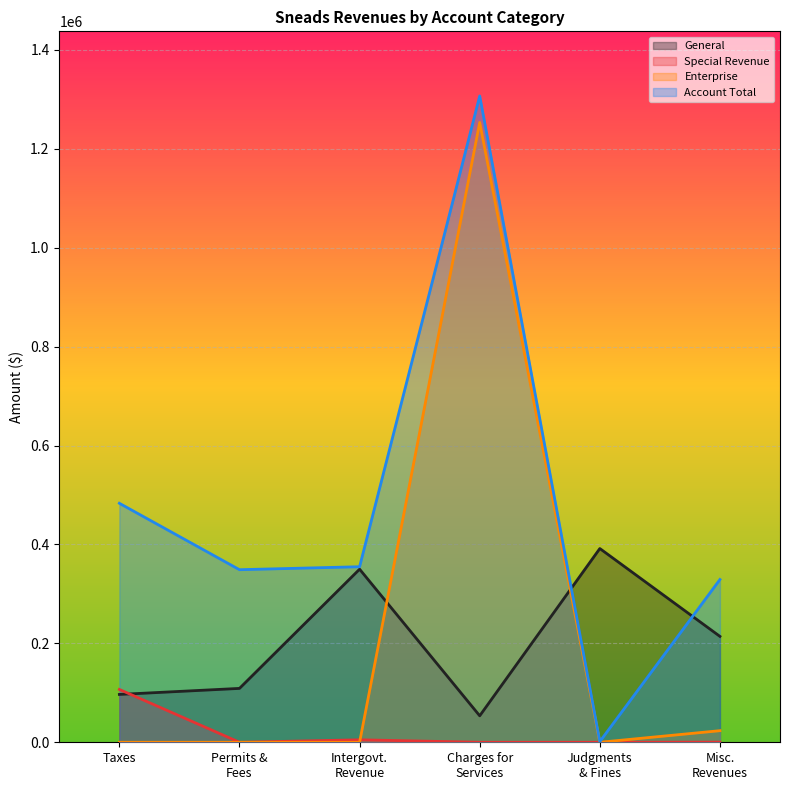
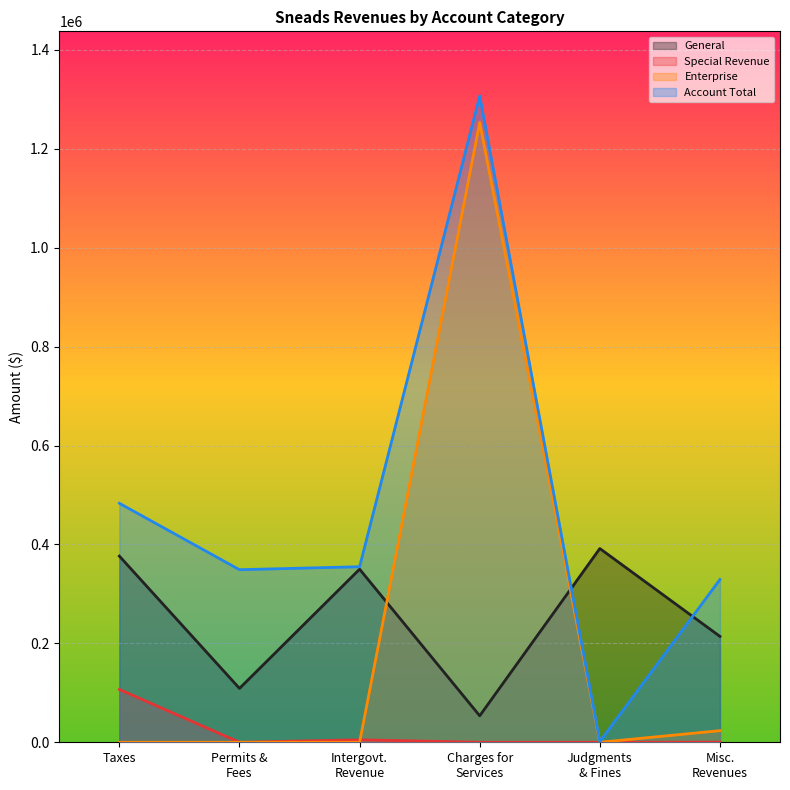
General, Taxes: 100000 -> 380000
